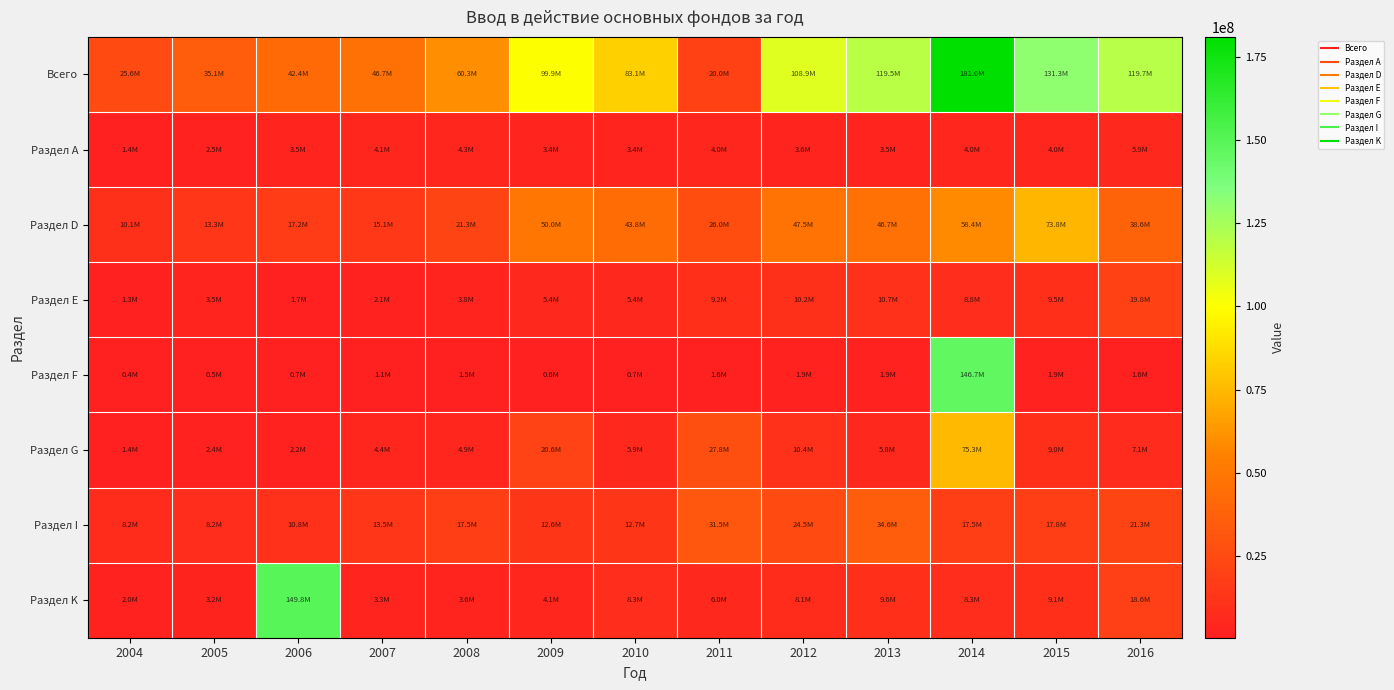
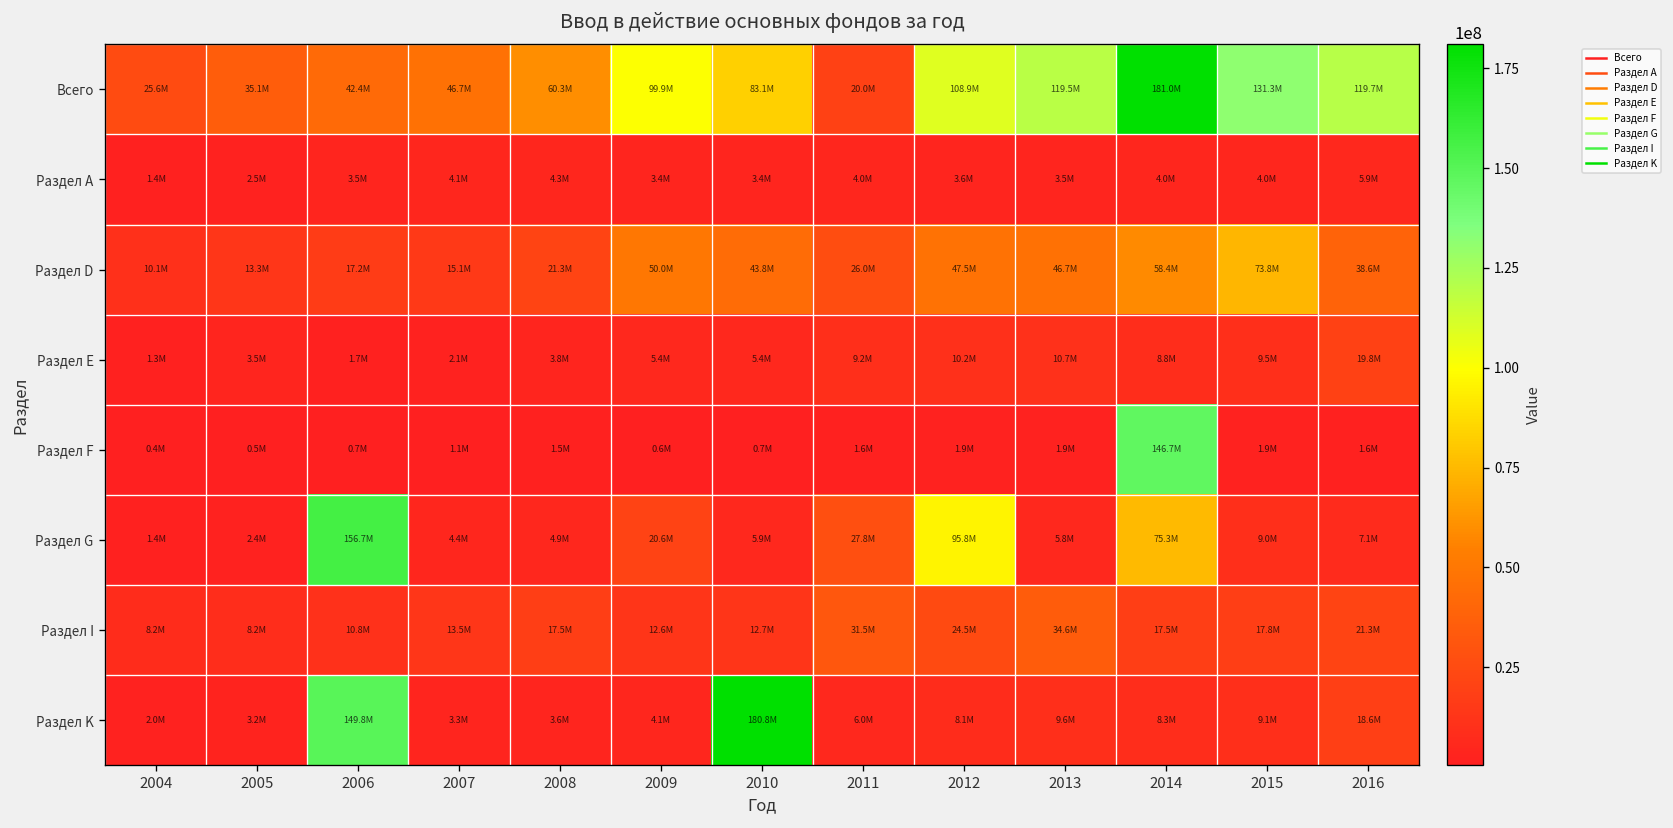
Раздел G, 2006: 2.2M -> 156.7M
Раздел G, 2012: 10.4M -> 95.8M
Раздел K, 2010: 8.3M -> 180.8M
